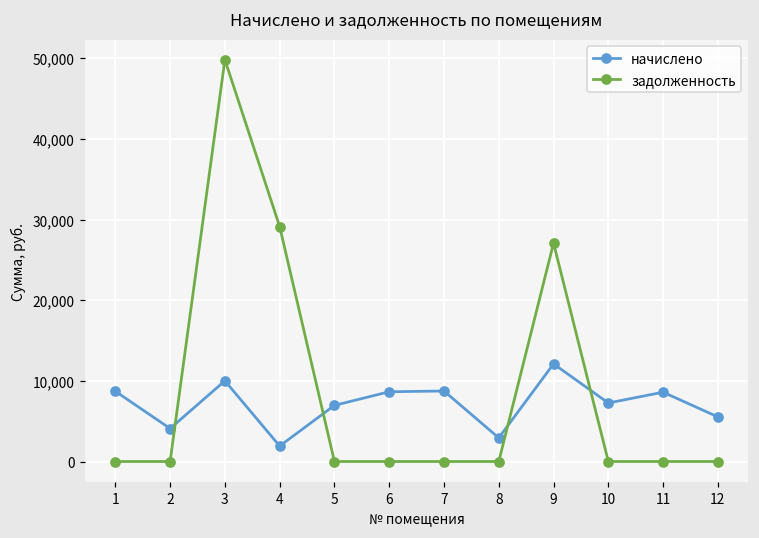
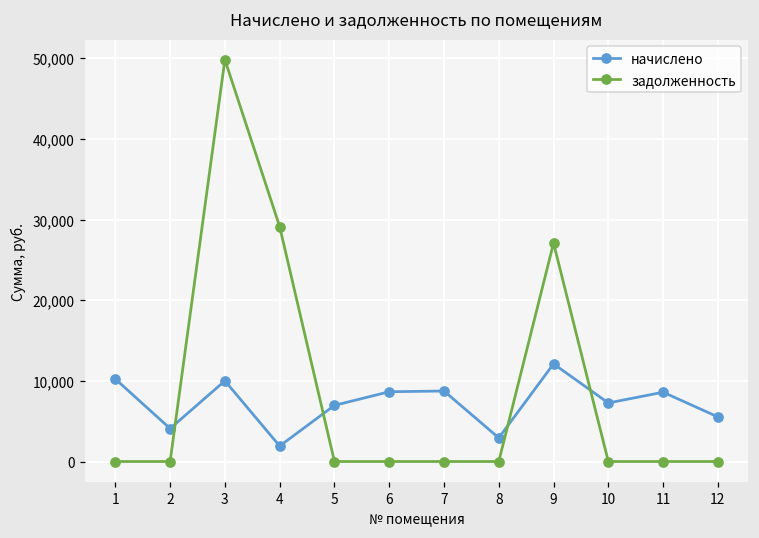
начислено, 1: 9,000 -> 10,000
